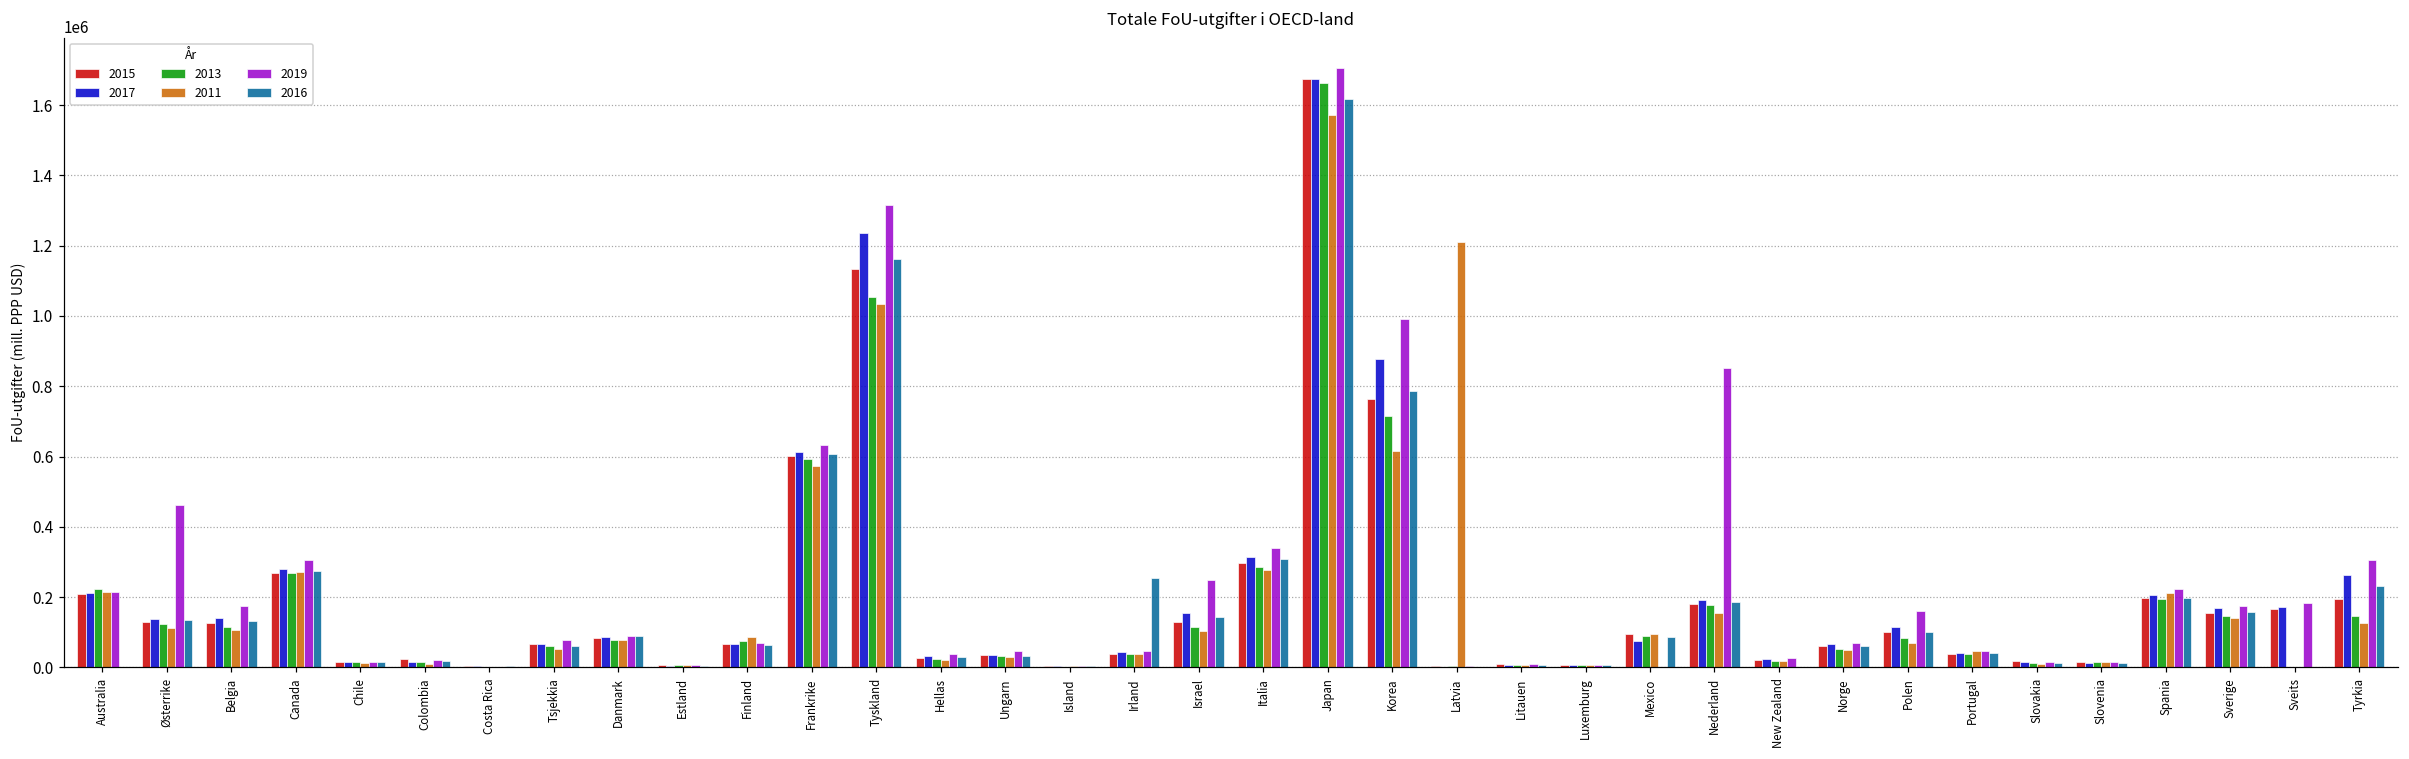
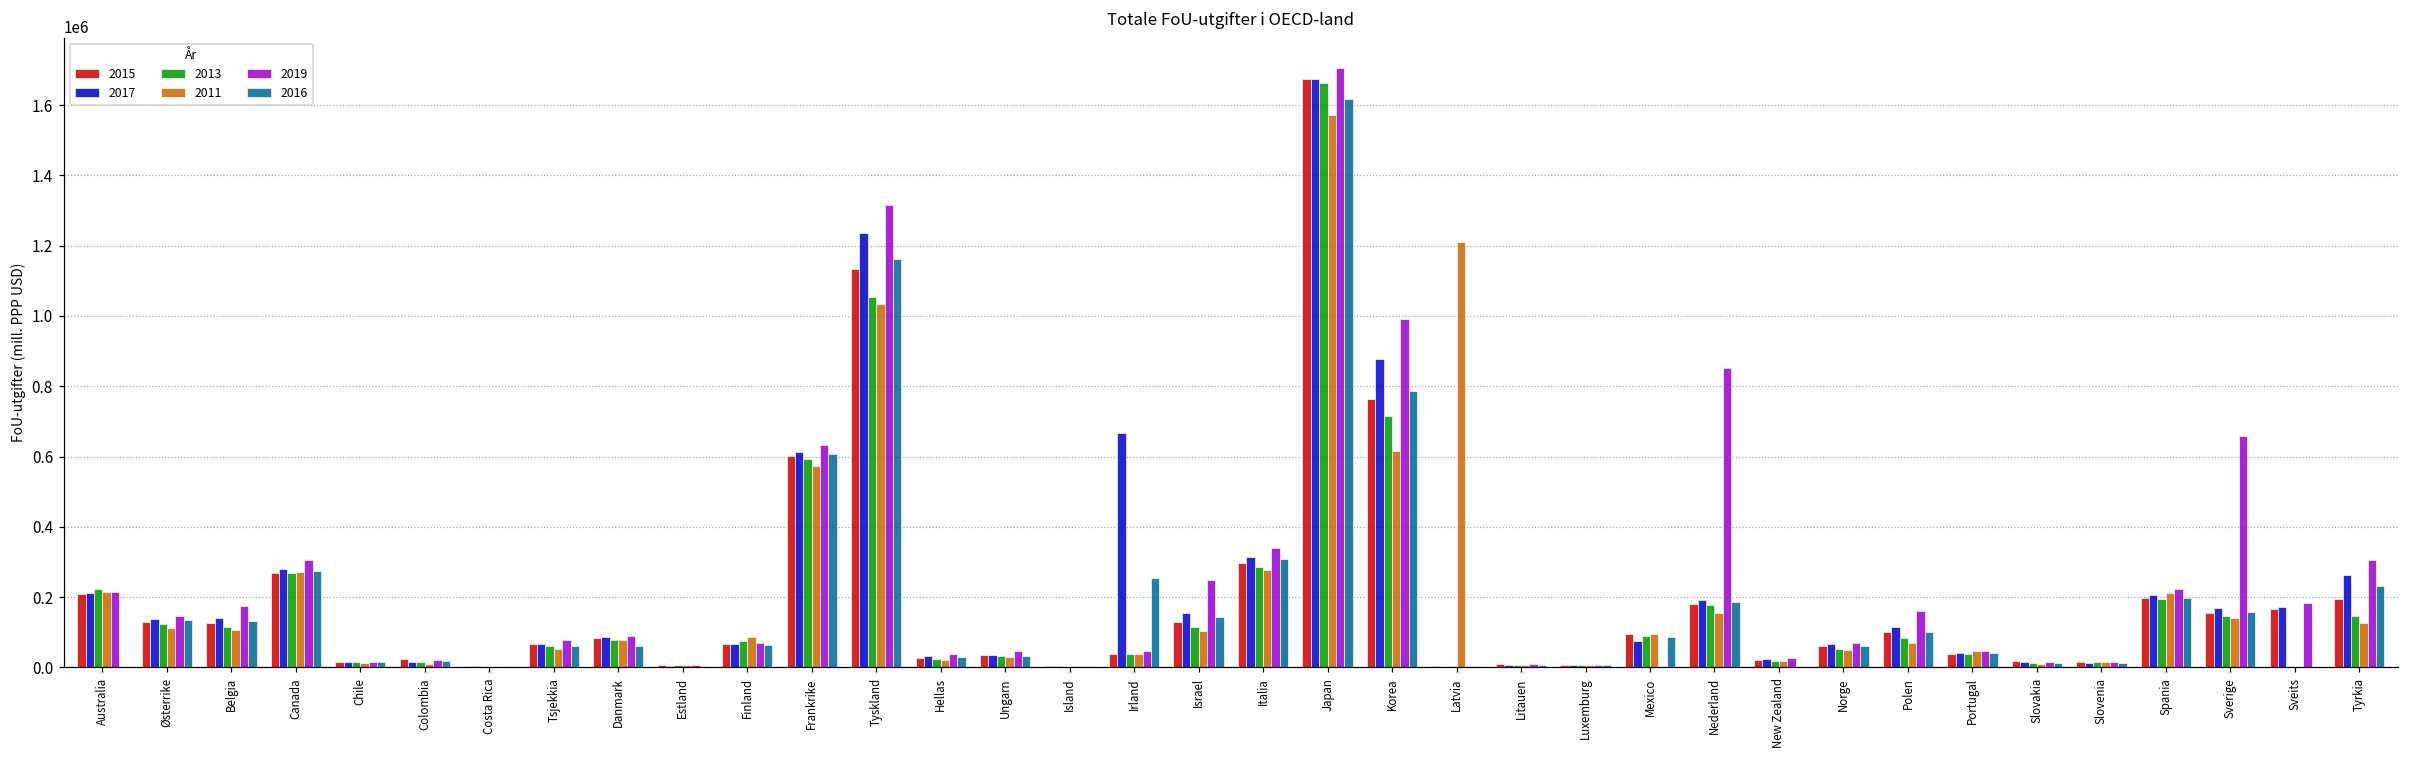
2019, Østerrike: 460000 -> 150000
2016, Danmark: 90000 -> 60000
2017, Irland: 40000 -> 670000
2019, Sverige: 180000 -> 660000
